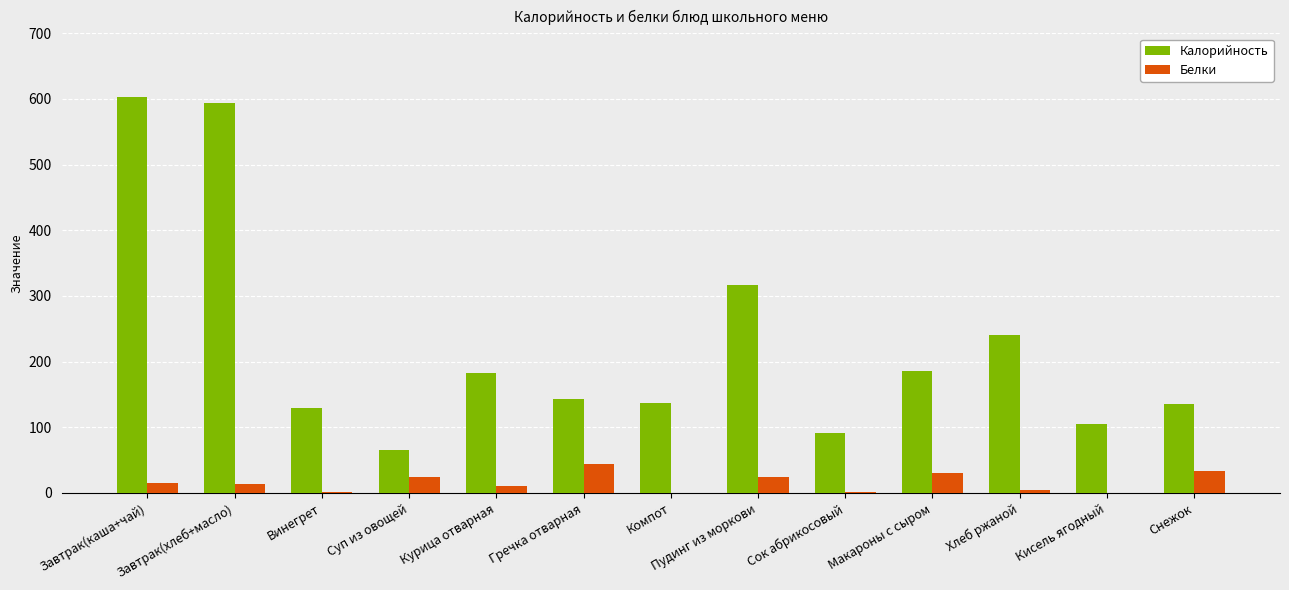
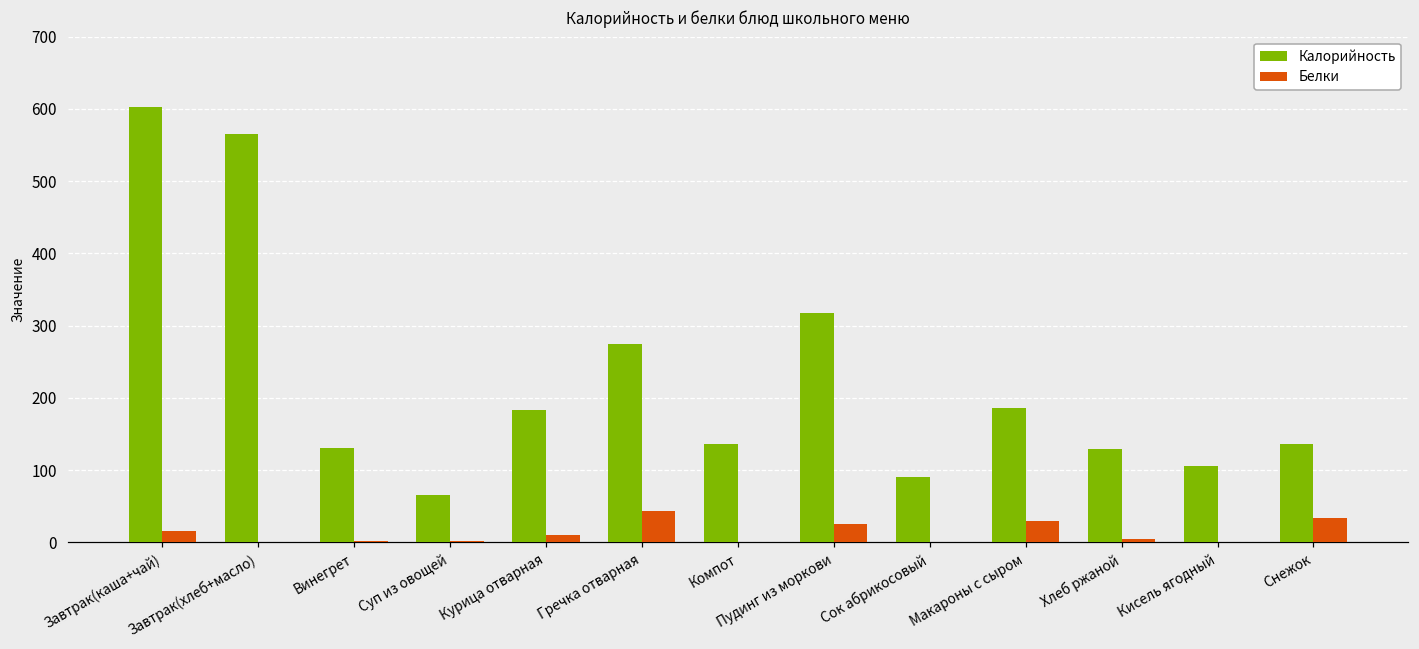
Калорийность, Завтрак(хлеб+масло): 590 -> 570
Белки, Завтрак(хлеб+масло): 10 -> 0
Белки, Суп из овощей: 20 -> 0
Калорийность, Гречка отварная: 140 -> 270
Калорийность, Хлеб ржаной: 240 -> 130
